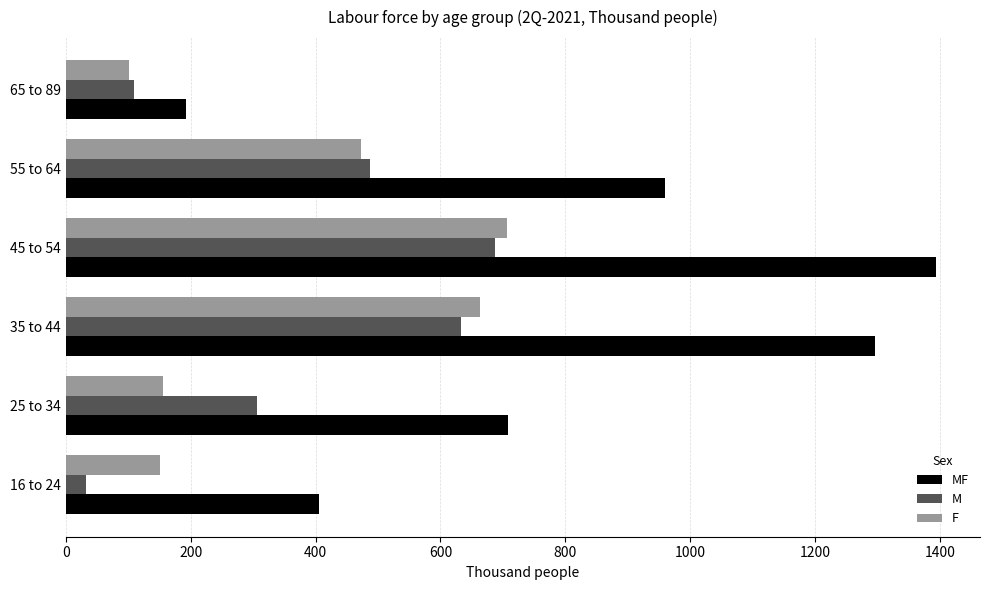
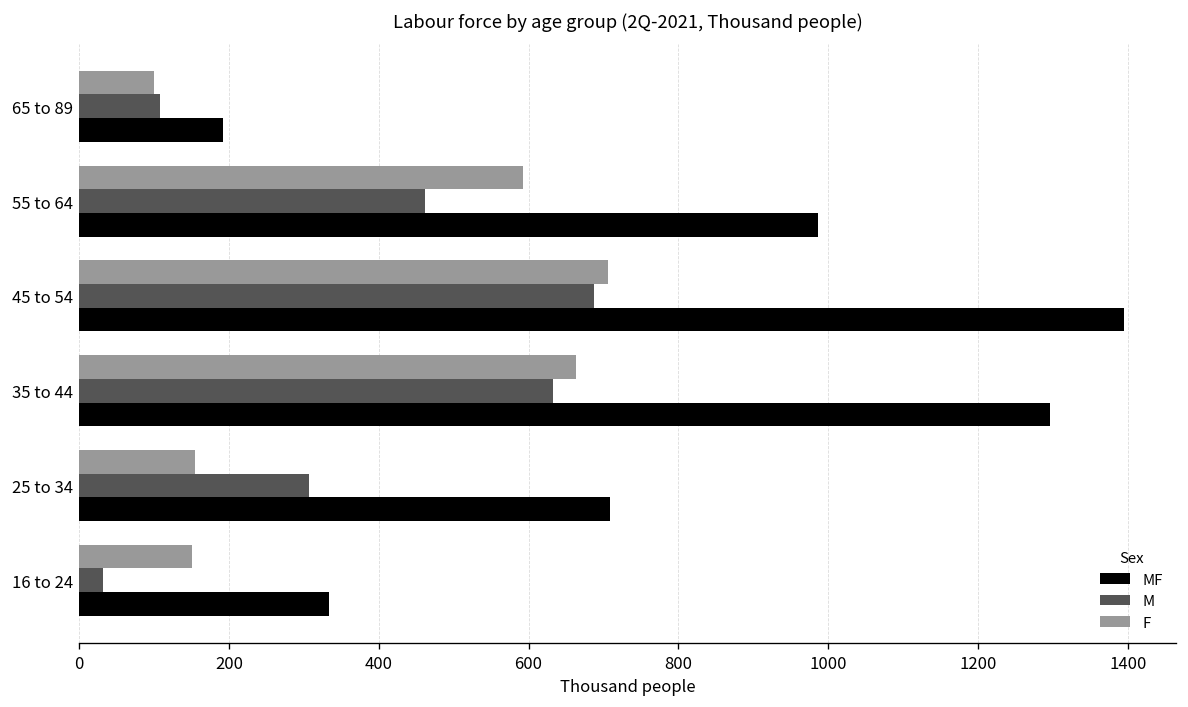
F, 55 to 64: 470 -> 590
M, 55 to 64: 490 -> 460
MF, 55 to 64: 960 -> 990
MF, 16 to 24: 410 -> 330
